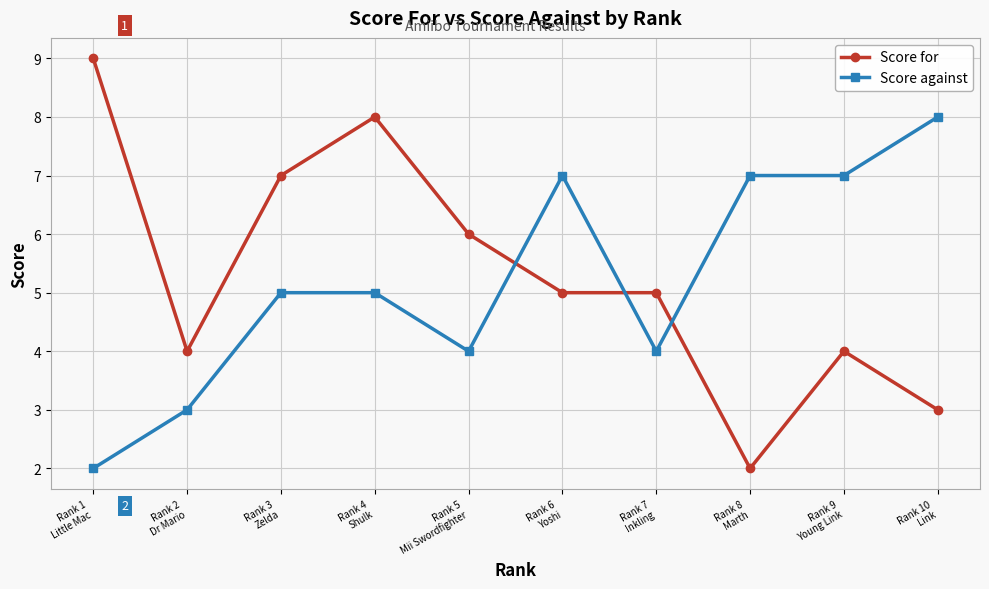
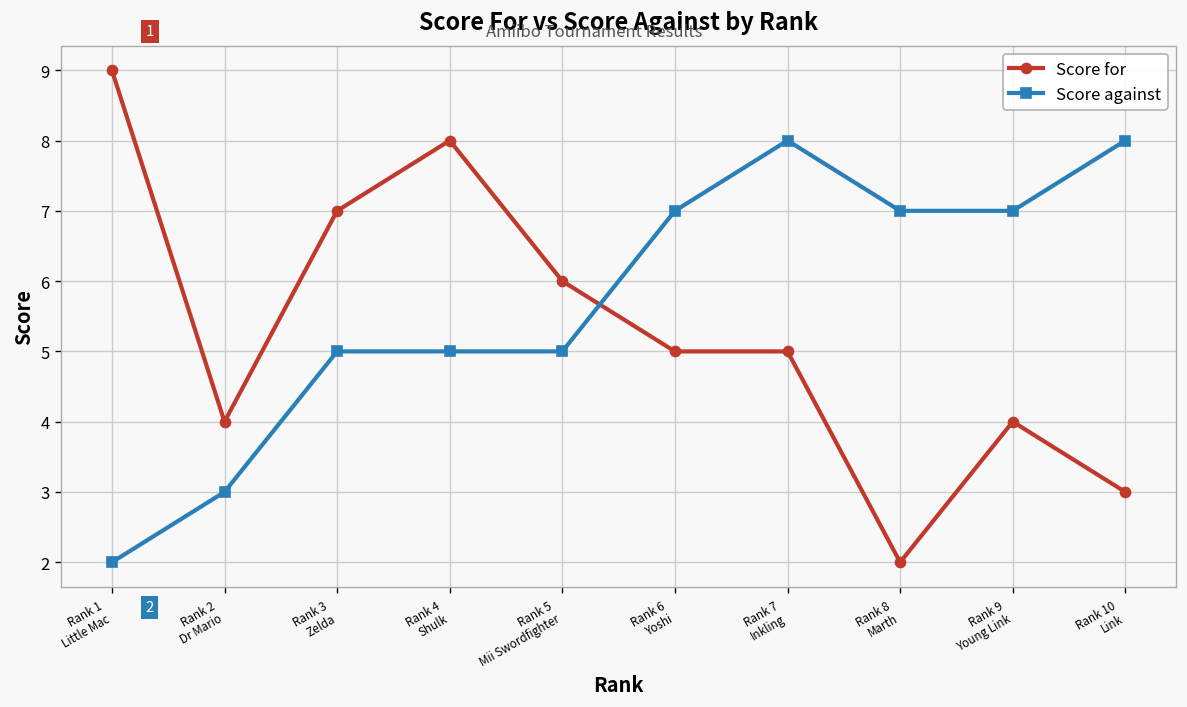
Score against, Rank 5 Mii Swordfighter: 4 -> 5
Score against, Rank 7 Inkling: 4 -> 8
